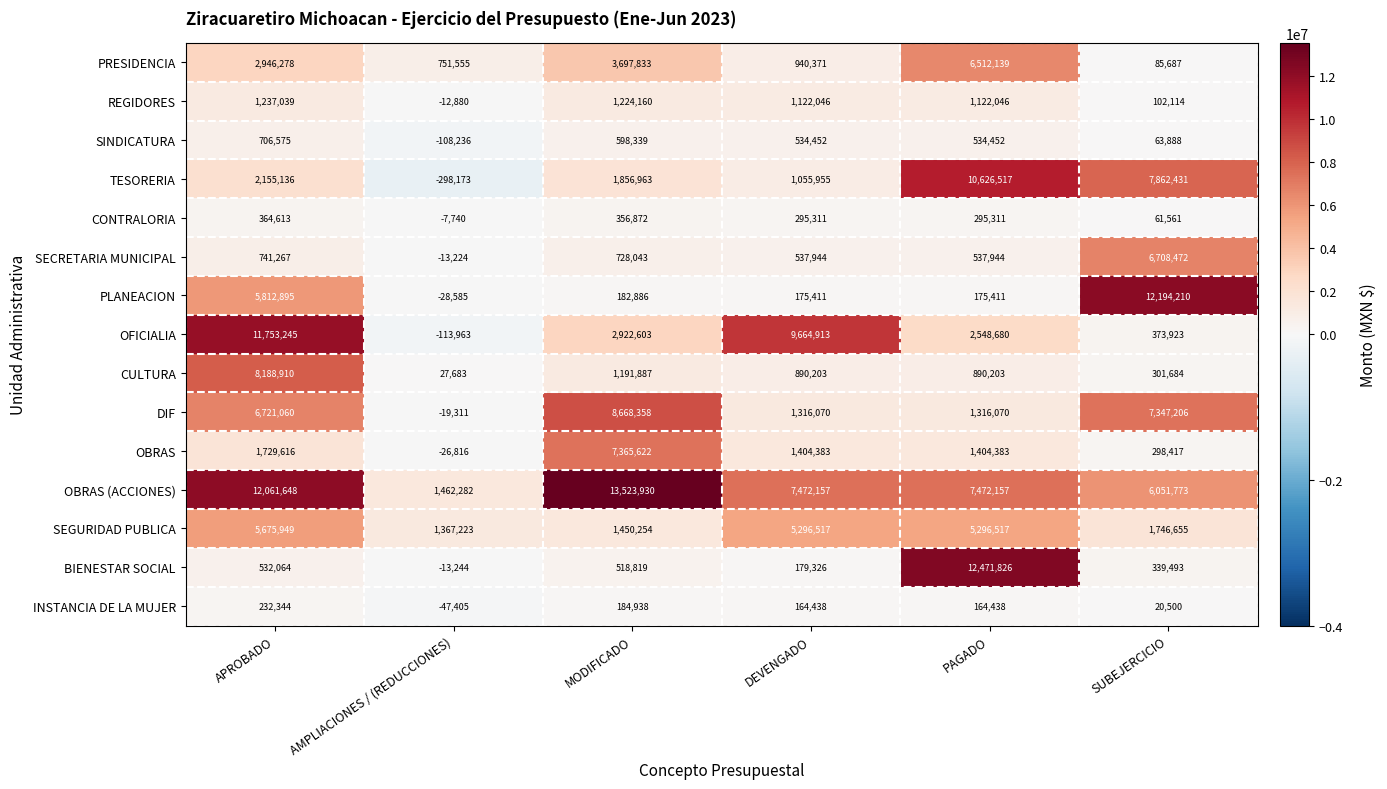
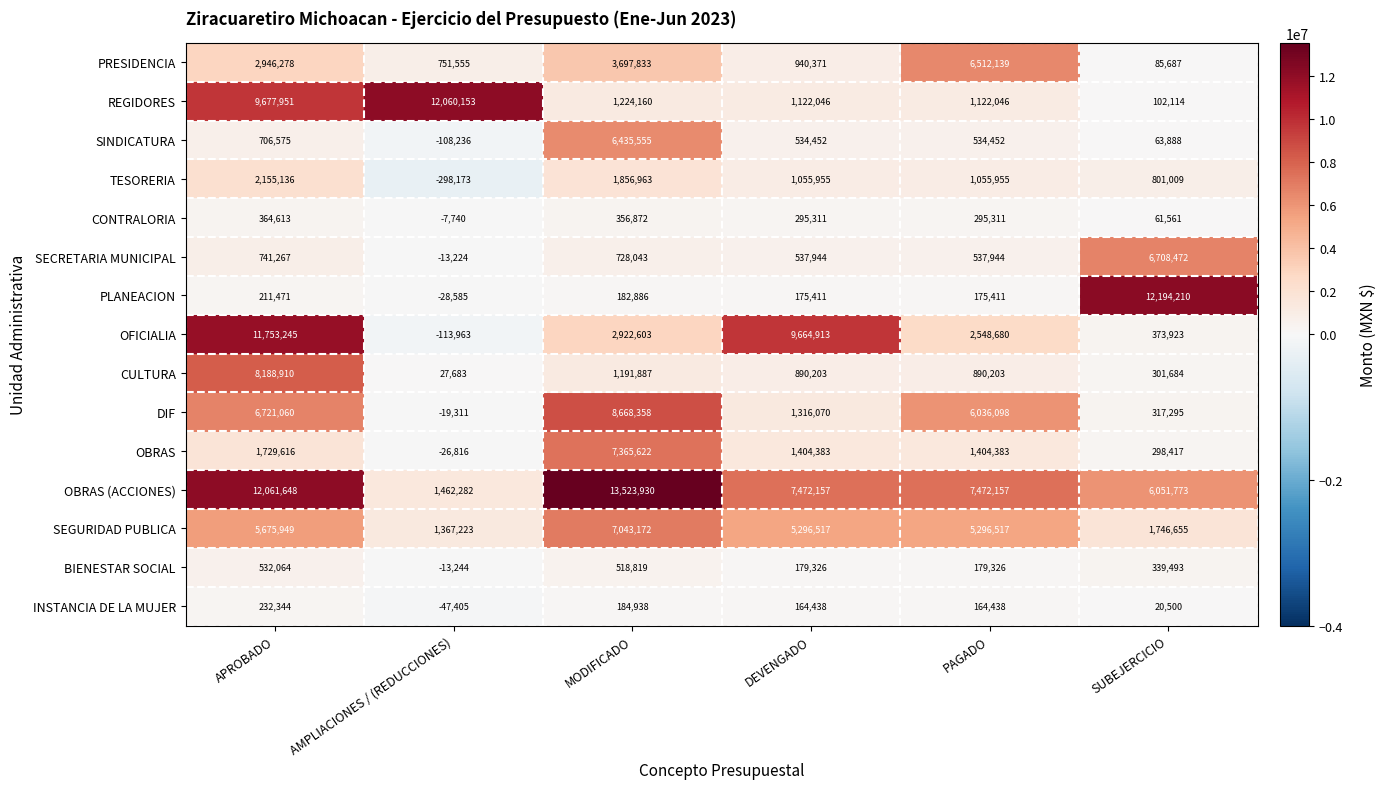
REGIDORES, APROBADO: 1,237,039 -> 9,677,951
REGIDORES, AMPLIACIONES / (REDUCCIONES): -12,880 -> 12,060,153
SINDICATURA, MODIFICADO: 598,339 -> 6,435,555
TESORERIA, PAGADO: 10,626,517 -> 1,055,955
TESORERIA, SUBEJERCICIO: 7,862,431 -> 801,009
PLANEACION, APROBADO: 5,812,895 -> 211,471
DIF, PAGADO: 1,316,070 -> 6,036,098
DIF, SUBEJERCICIO: 7,347,206 -> 317,295
SEGURIDAD PUBLICA, MODIFICADO: 1,450,254 -> 7,043,172
BIENESTAR SOCIAL, PAGADO: 12,471,826 -> 179,326
